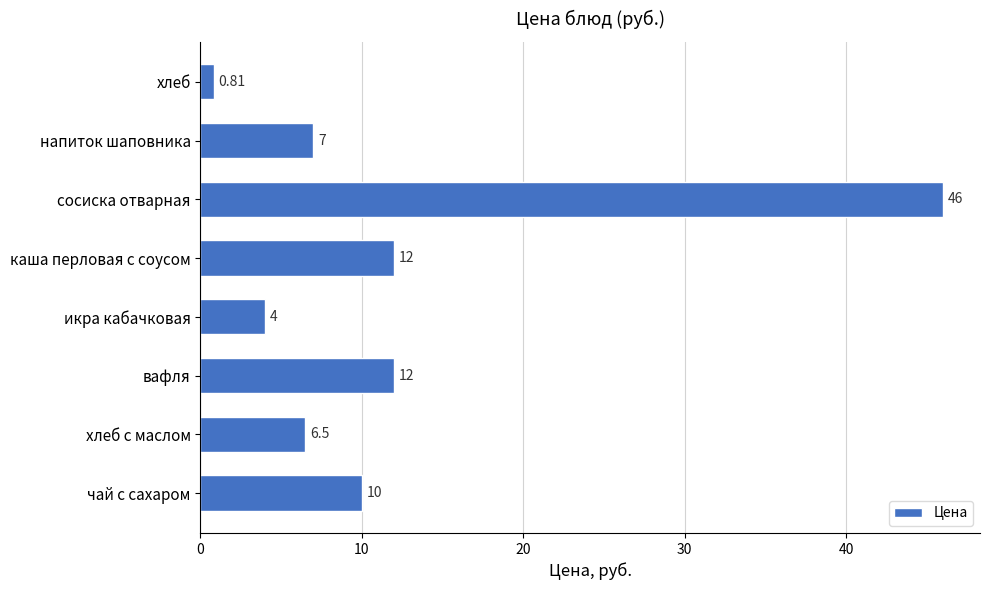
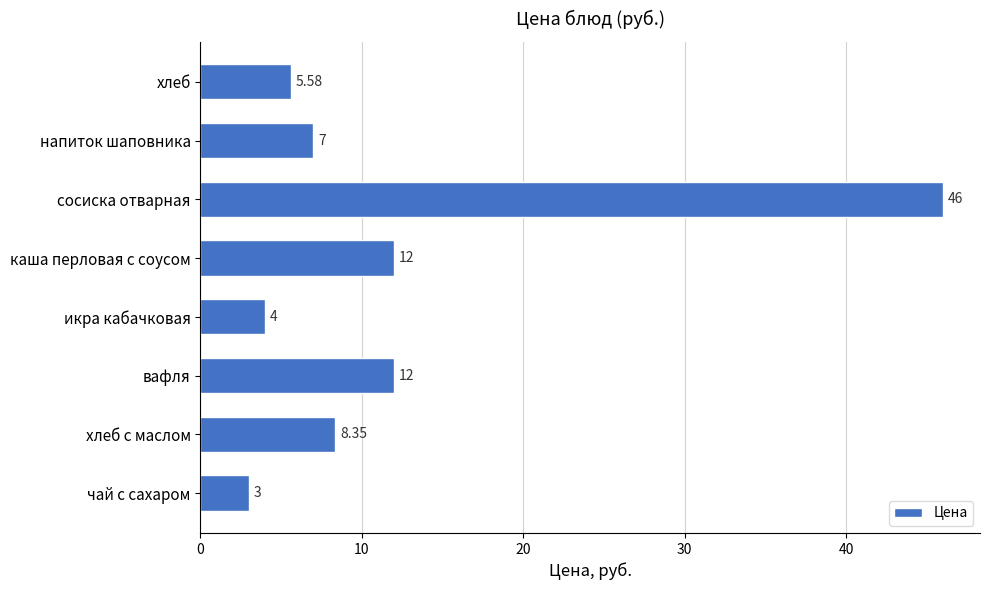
хлеб: 0.81 -> 5.58
хлеб с маслом: 6.5 -> 8.35
чай с сахаром: 10 -> 3
